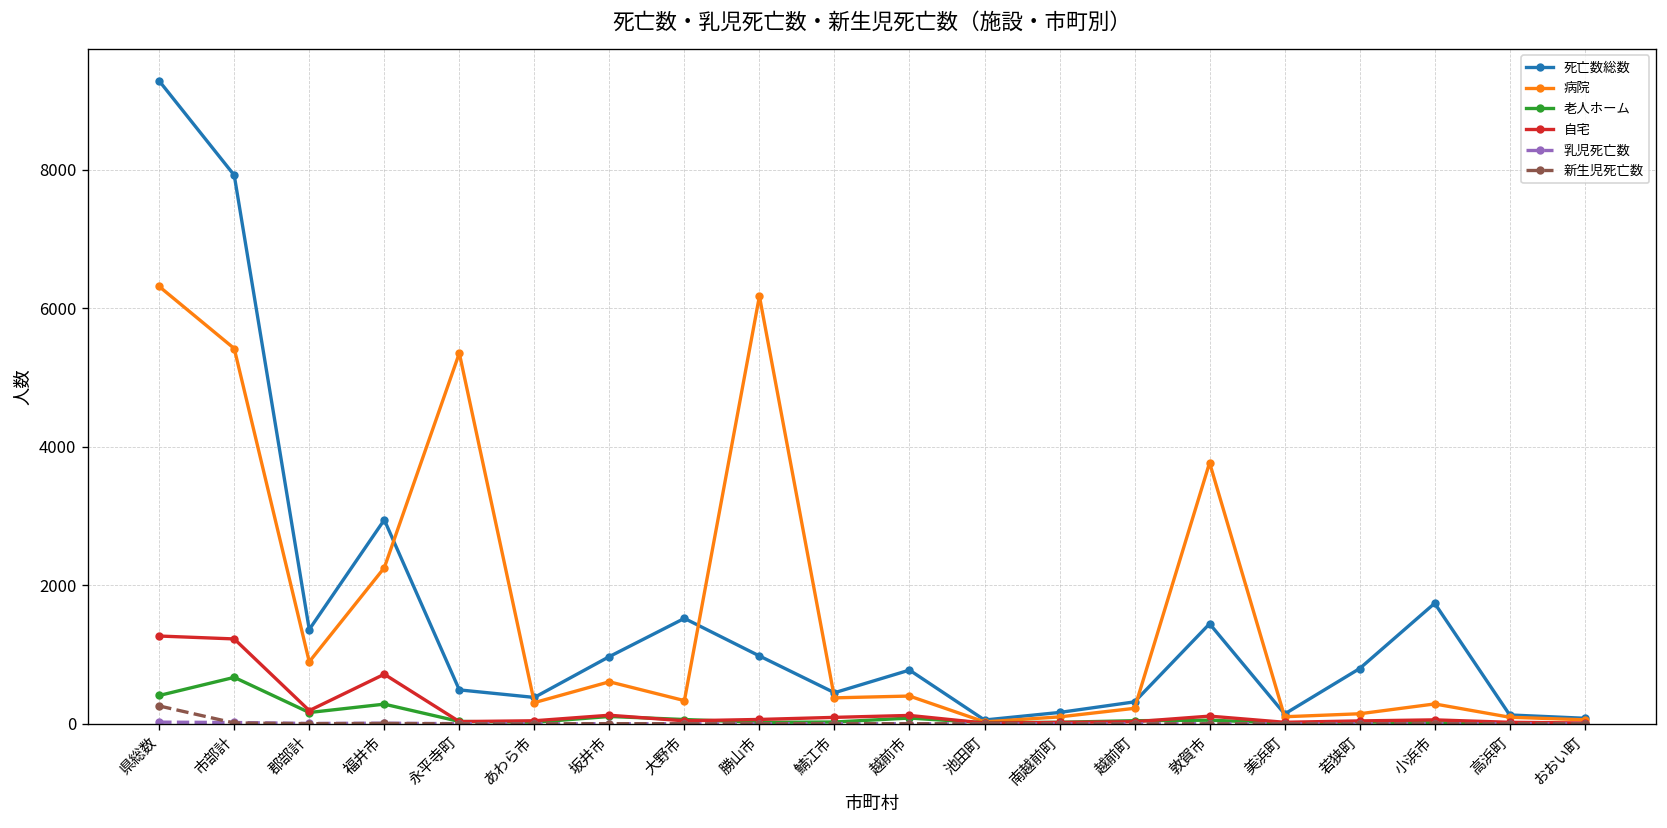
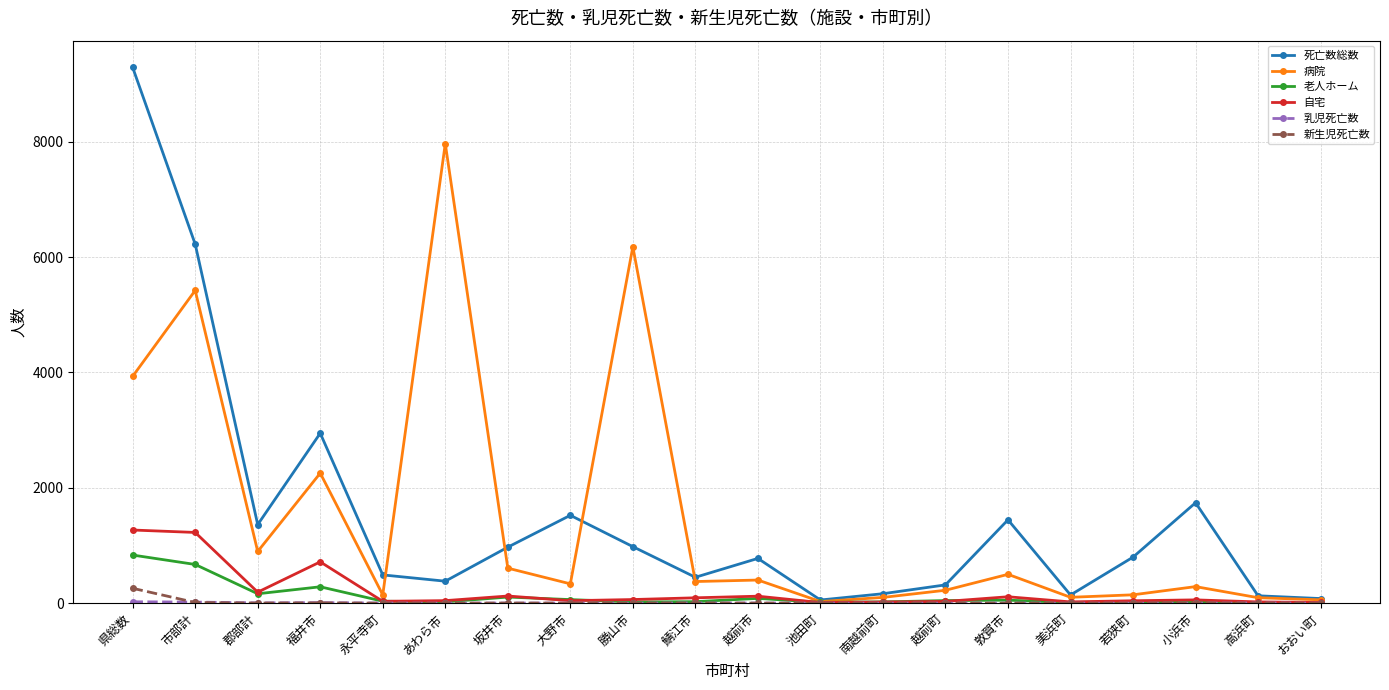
病院, 県総数: 6300 -> 3900
老人ホーム, 県総数: 400 -> 800
死亡数総数, 市部計: 7900 -> 6200
病院, 永平寺町: 5400 -> 100
病院, あわら市: 300 -> 8000
病院, 敦賀市: 3800 -> 500
